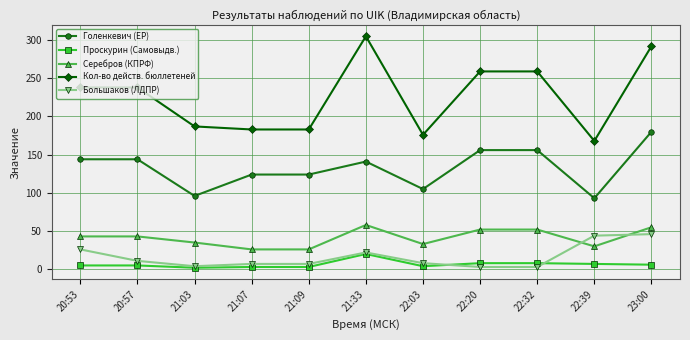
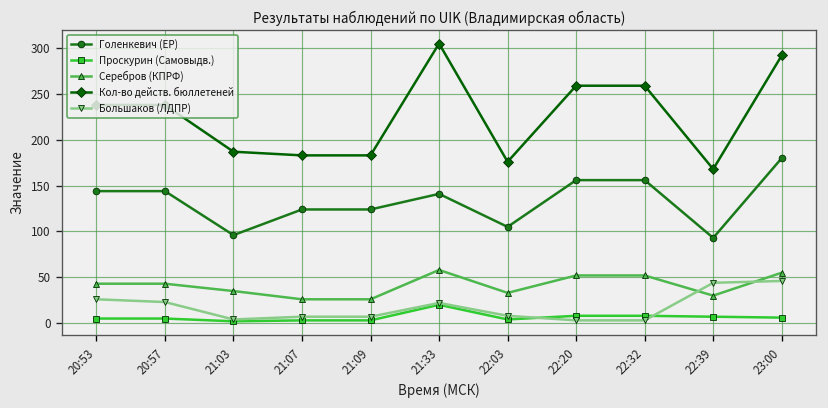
Большаков (ЛДПР), 20:57: 10 -> 20
